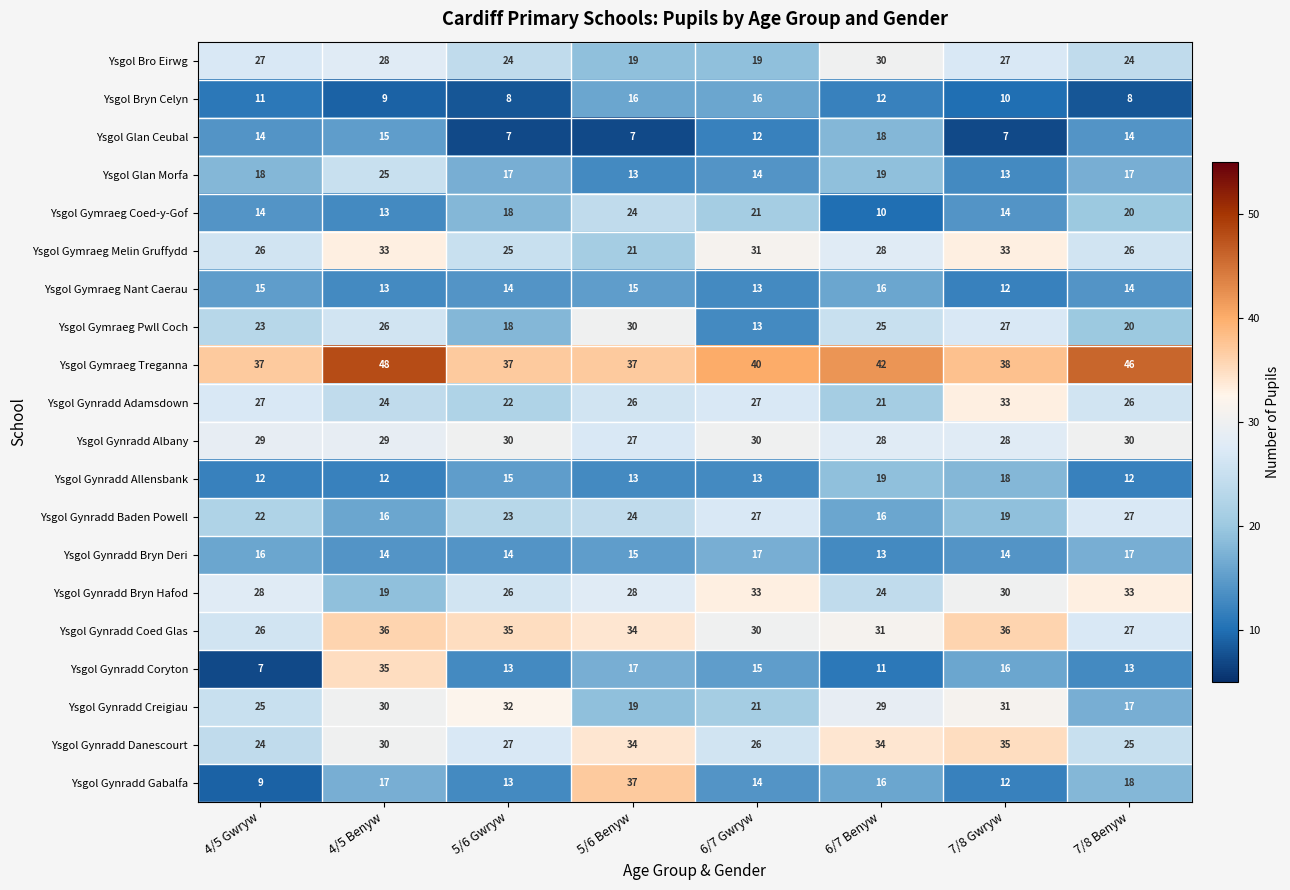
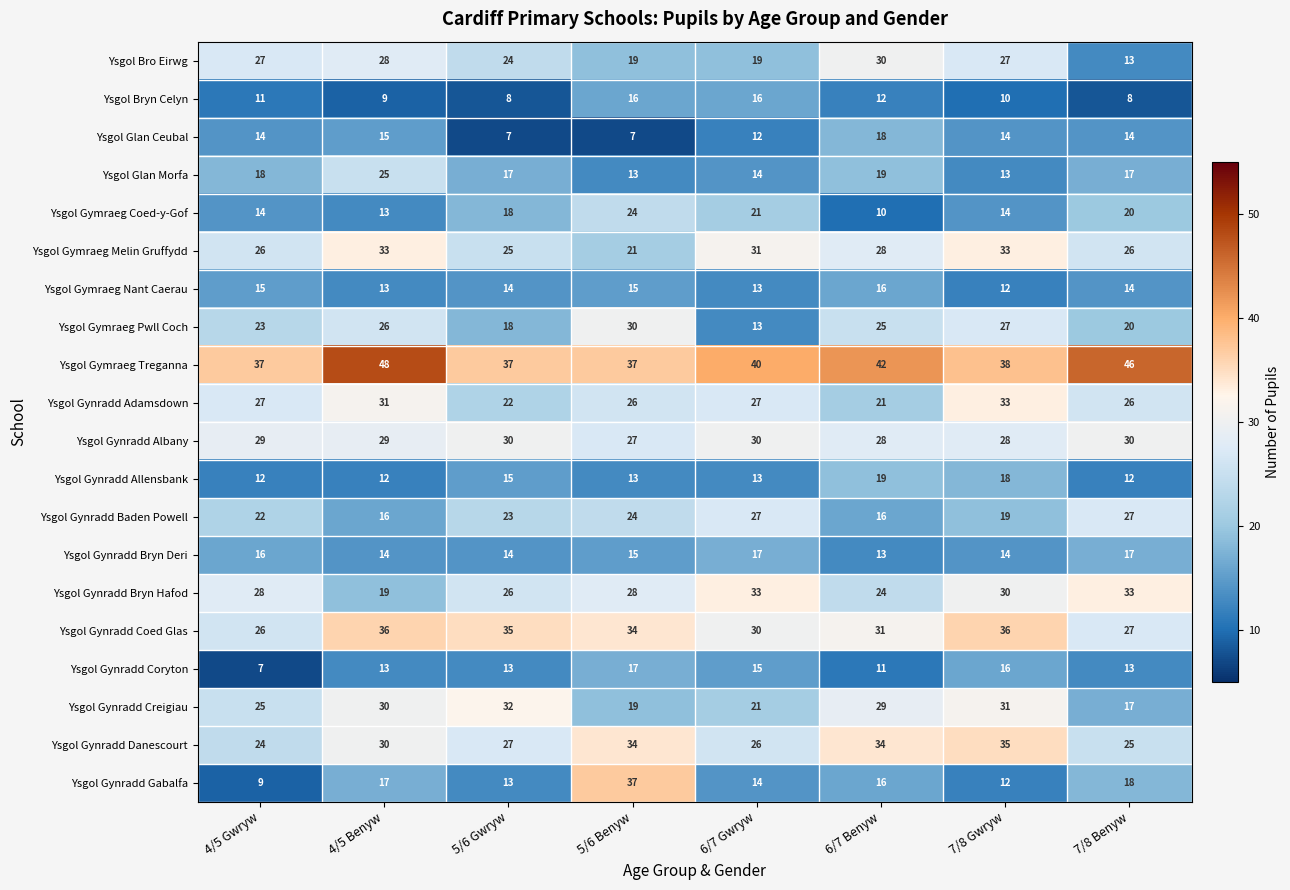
Ysgol Bro Eirwg, 7/8 Benyw: 24 -> 13
Ysgol Glan Ceubal, 7/8 Gwryw: 7 -> 14
Ysgol Gynradd Adamsdown, 4/5 Benyw: 24 -> 31
Ysgol Gynradd Coryton, 4/5 Benyw: 35 -> 13
